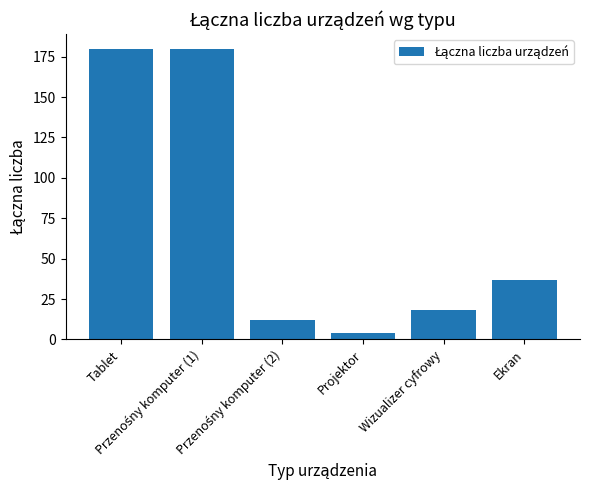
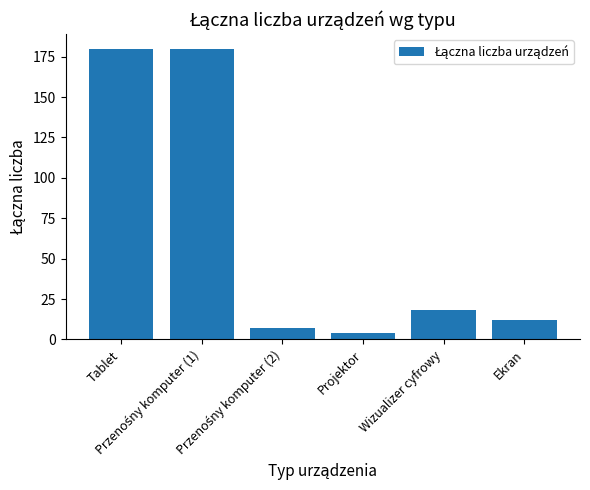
Przenośny komputer (2): 12 -> 7
Ekran: 37 -> 12
